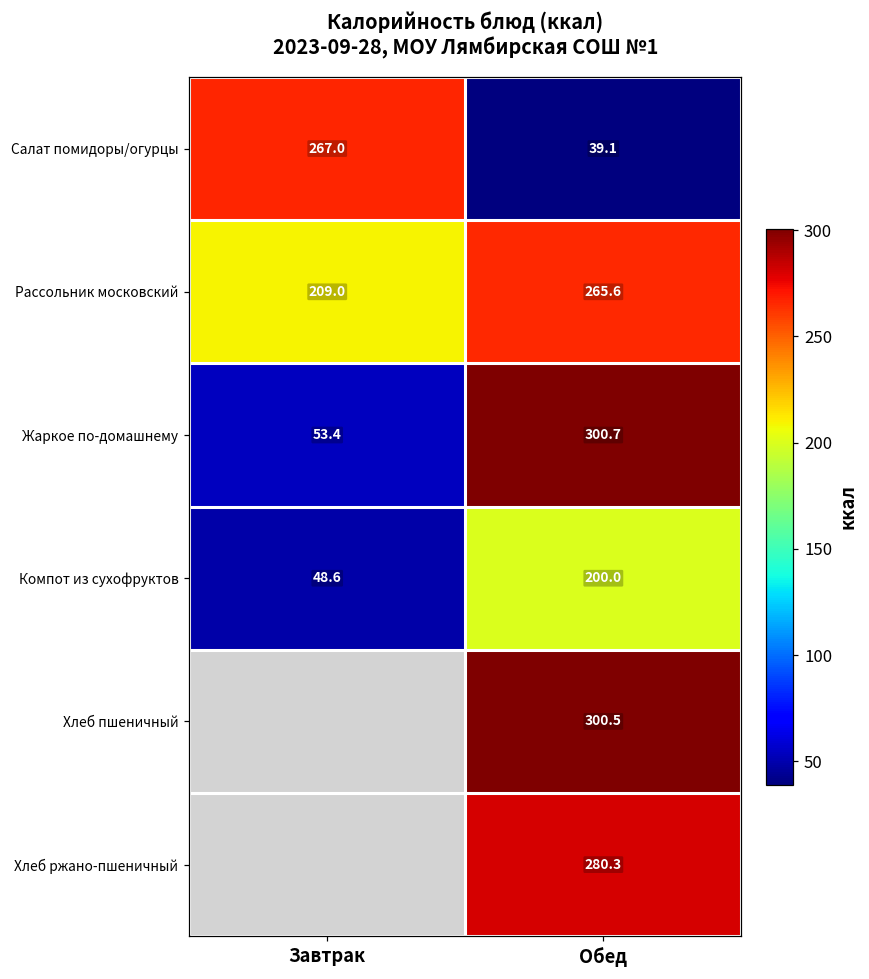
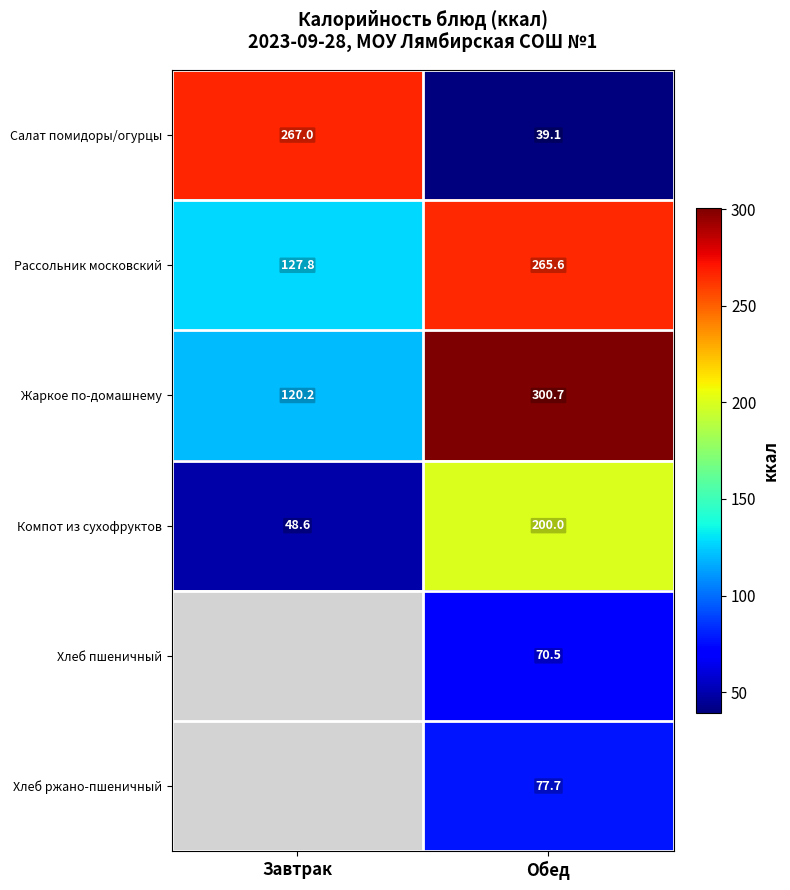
Рассольник московский, Завтрак: 209.0 -> 127.8
Жаркое по-домашнему, Завтрак: 53.4 -> 120.2
Хлеб пшеничный, Обед: 300.5 -> 70.5
Хлеб ржано-пшеничный, Обед: 280.3 -> 77.7
